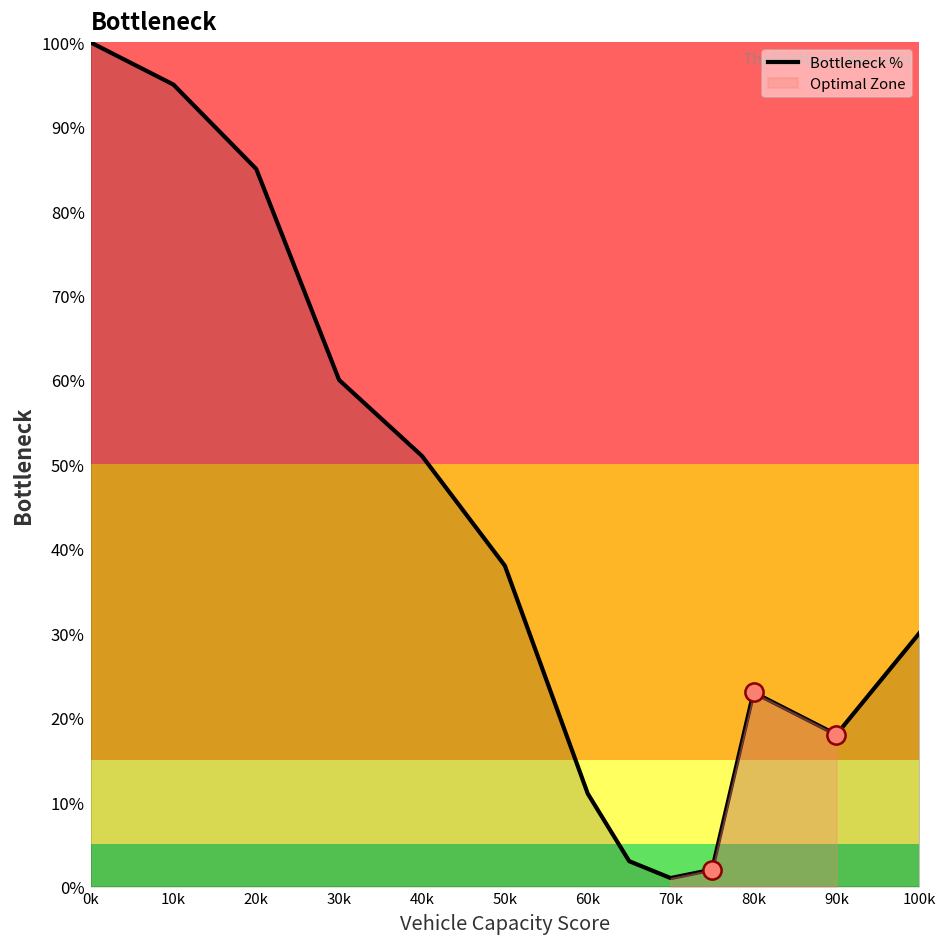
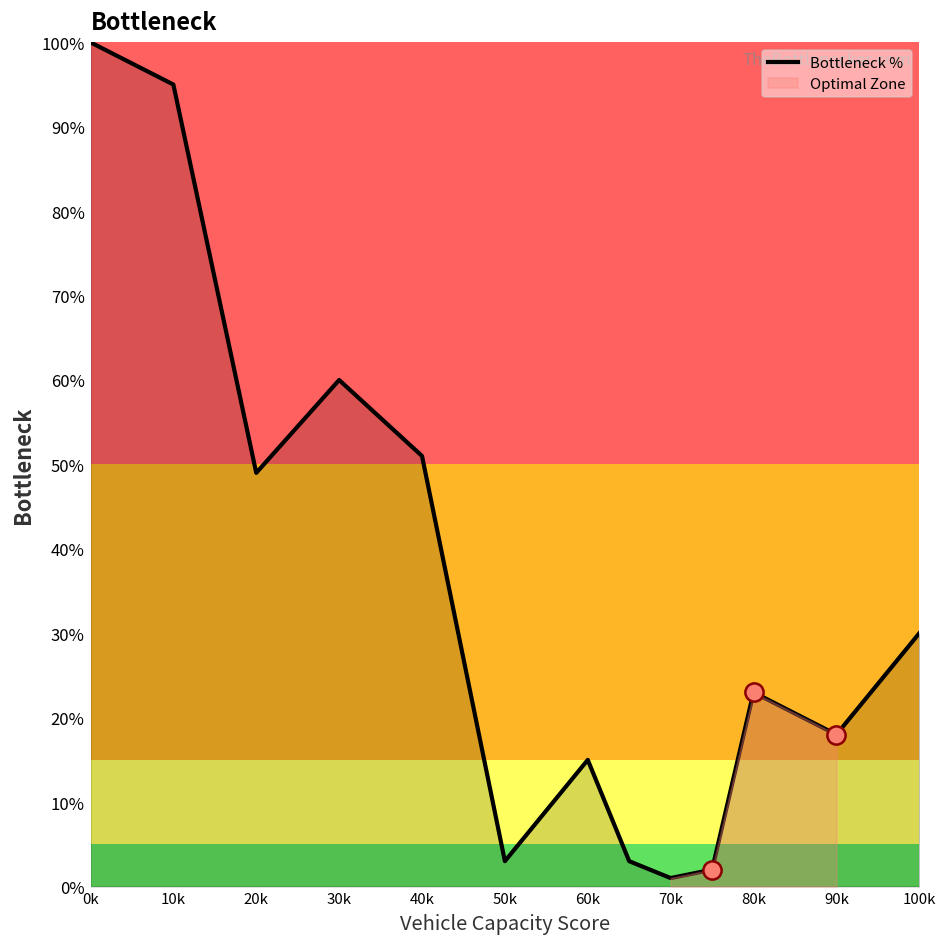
Bottleneck %, 20k: 85% -> 49%
Bottleneck %, 50k: 38% -> 3%
Bottleneck %, 60k: 11% -> 15%
